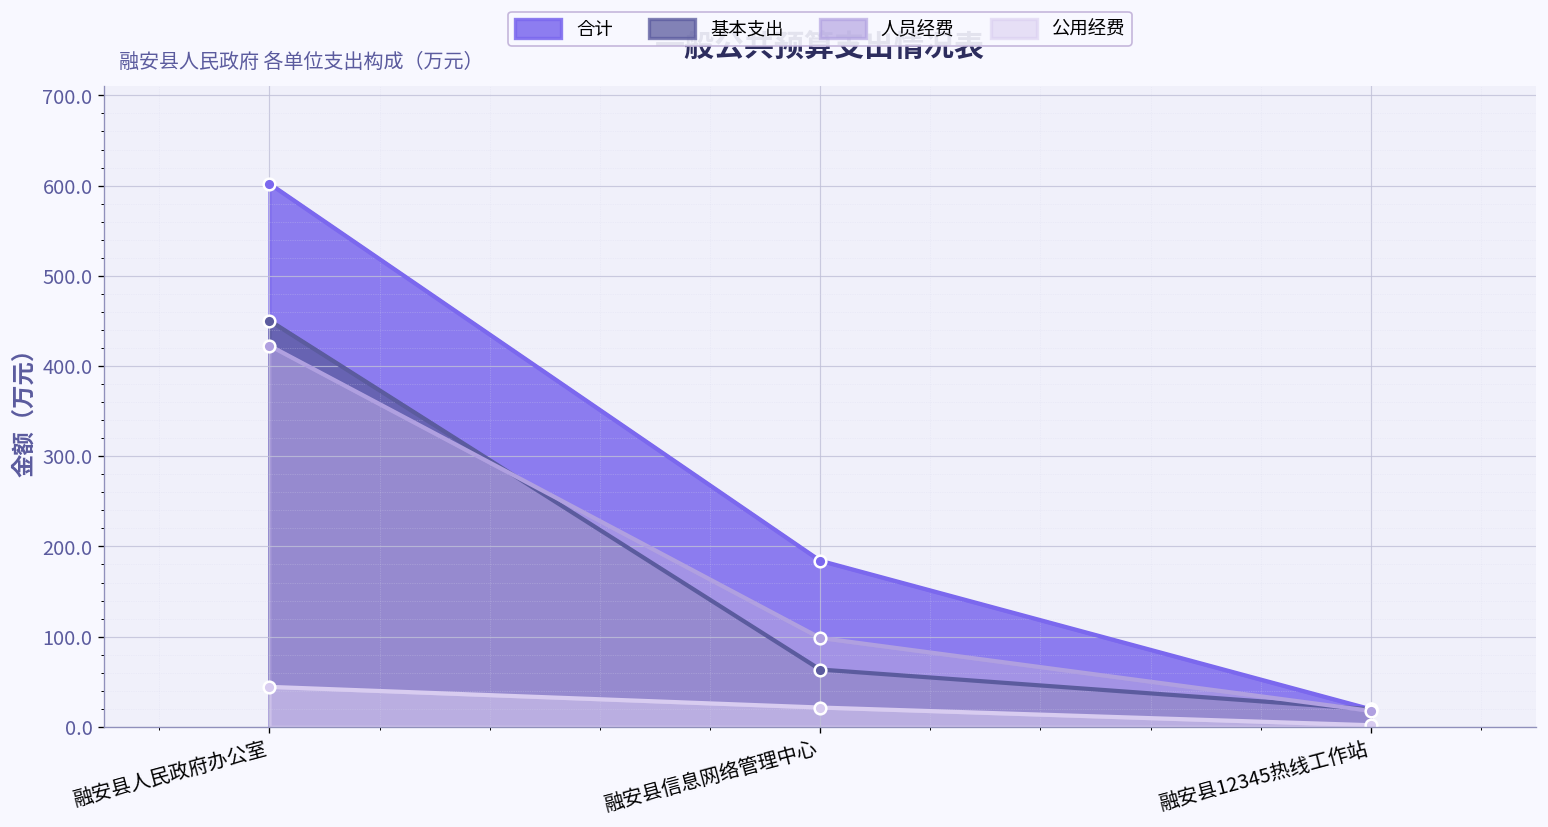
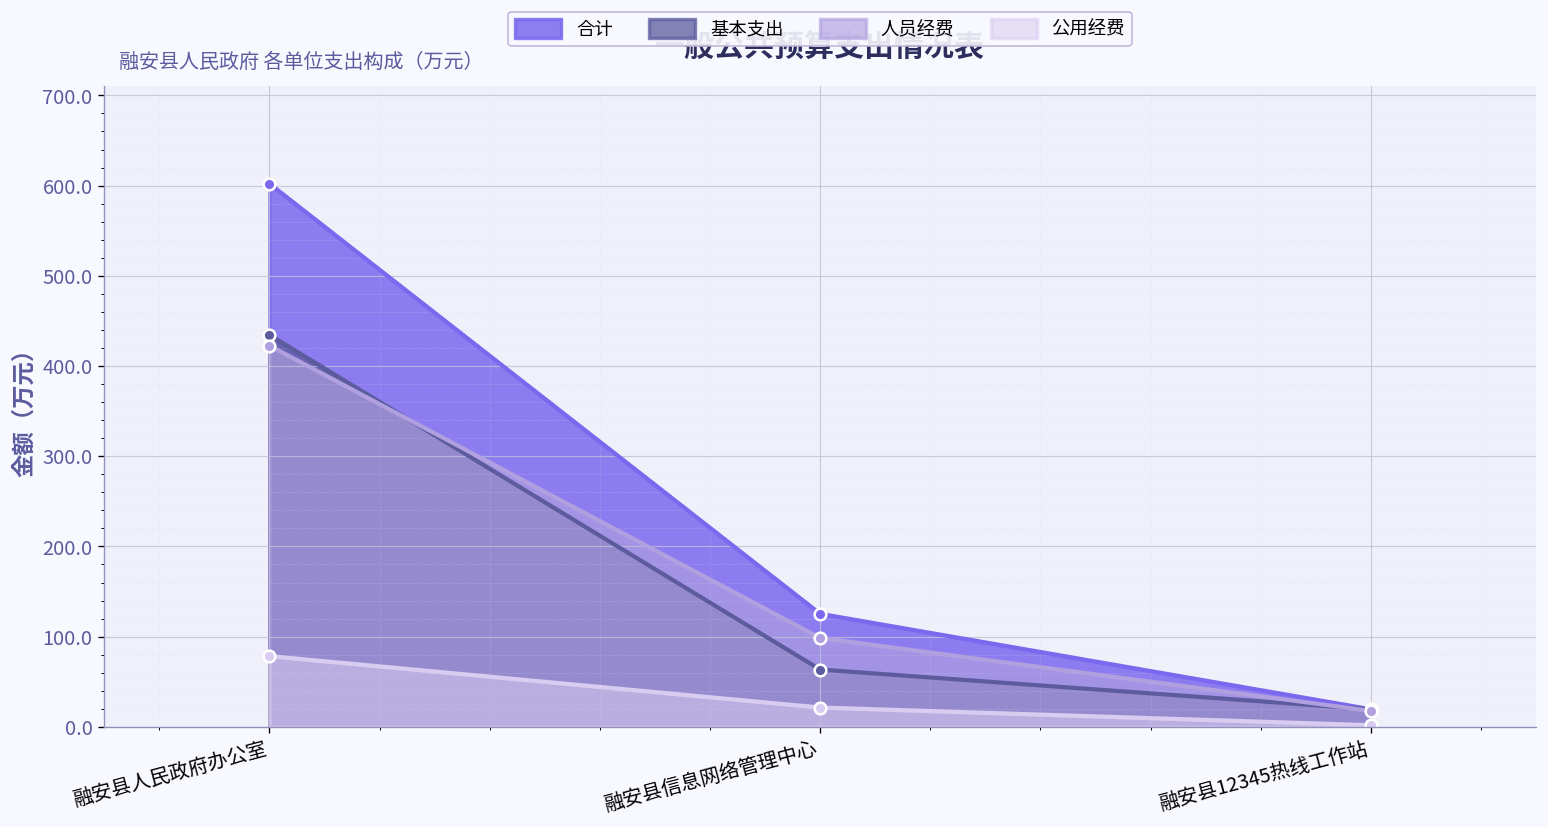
基本支出, 融安县人民政府办公室: 450 -> 430
公用经费, 融安县人民政府办公室: 40 -> 80
合计, 融安县信息网络管理中心: 180 -> 130
